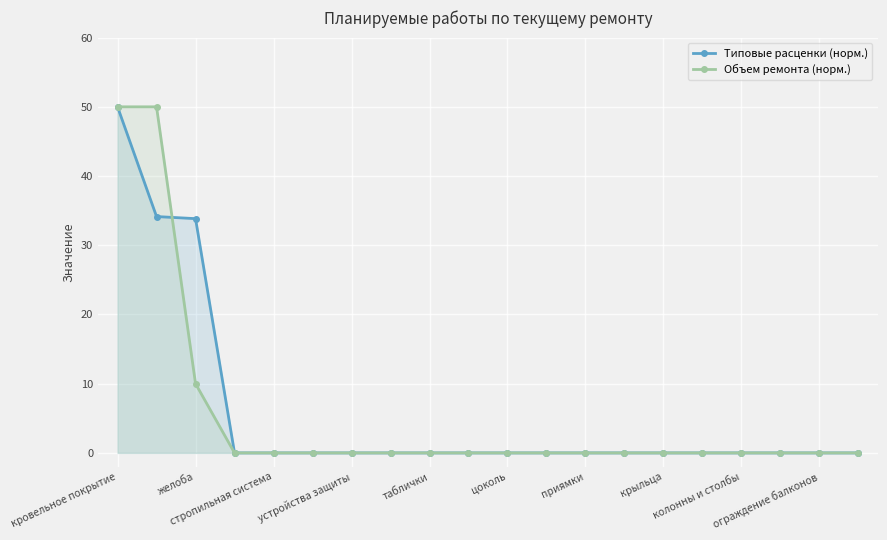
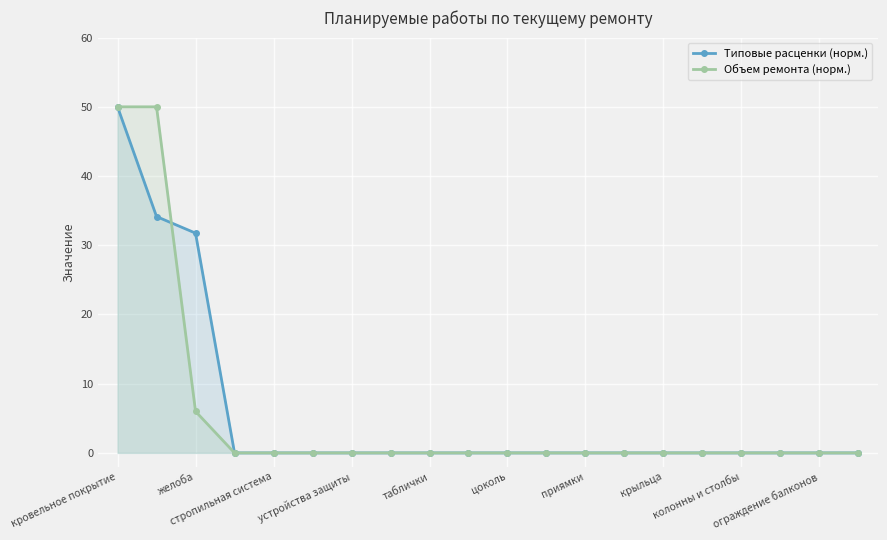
Типовые расценки (норм.), желоба: 34 -> 32
Объем ремонта (норм.), желоба: 10 -> 6
